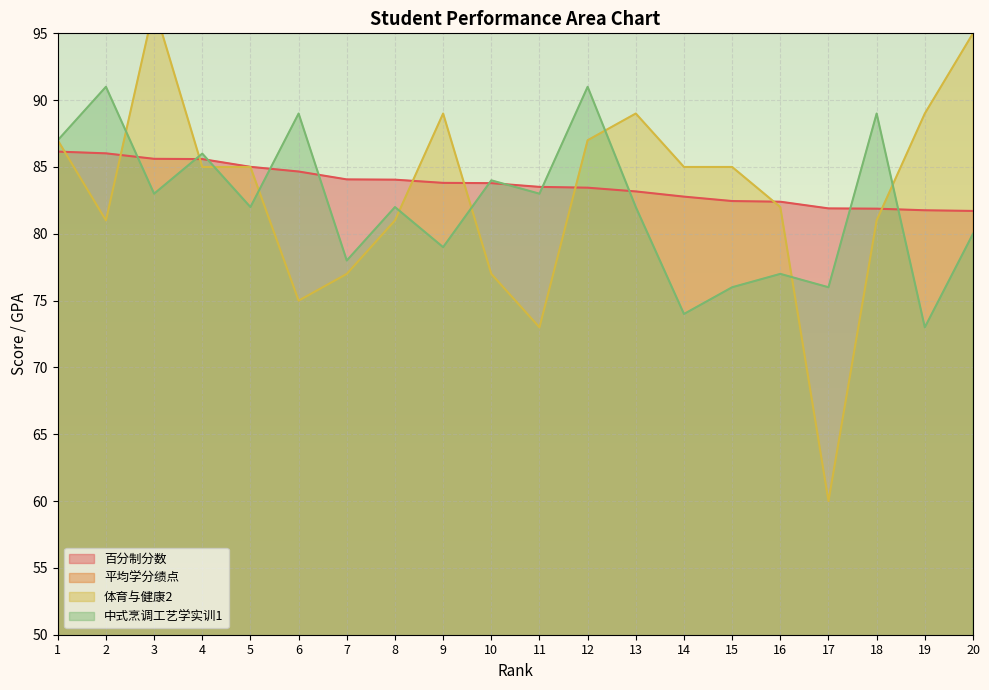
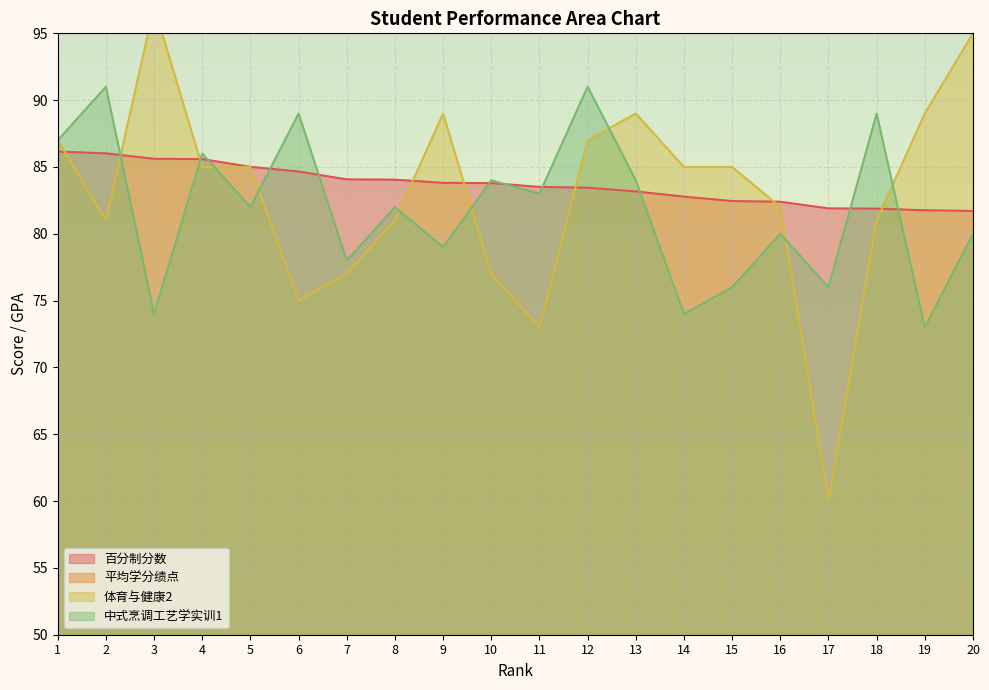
中式烹调工艺学实训1, 3: 83 -> 74
中式烹调工艺学实训1, 13: 82 -> 84
中式烹调工艺学实训1, 16: 77 -> 80
